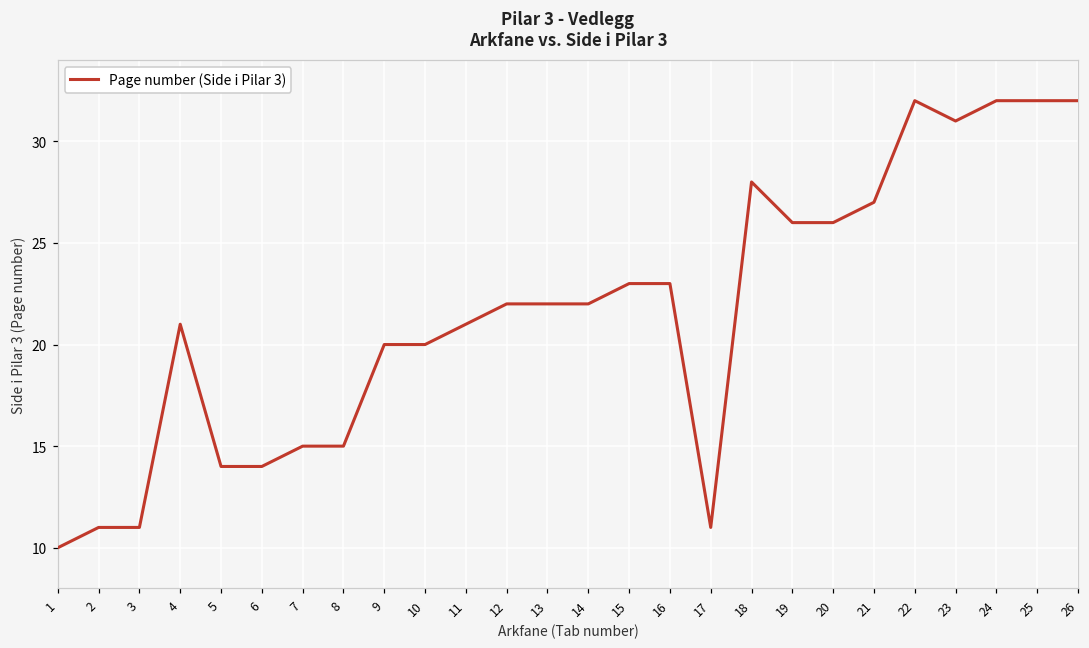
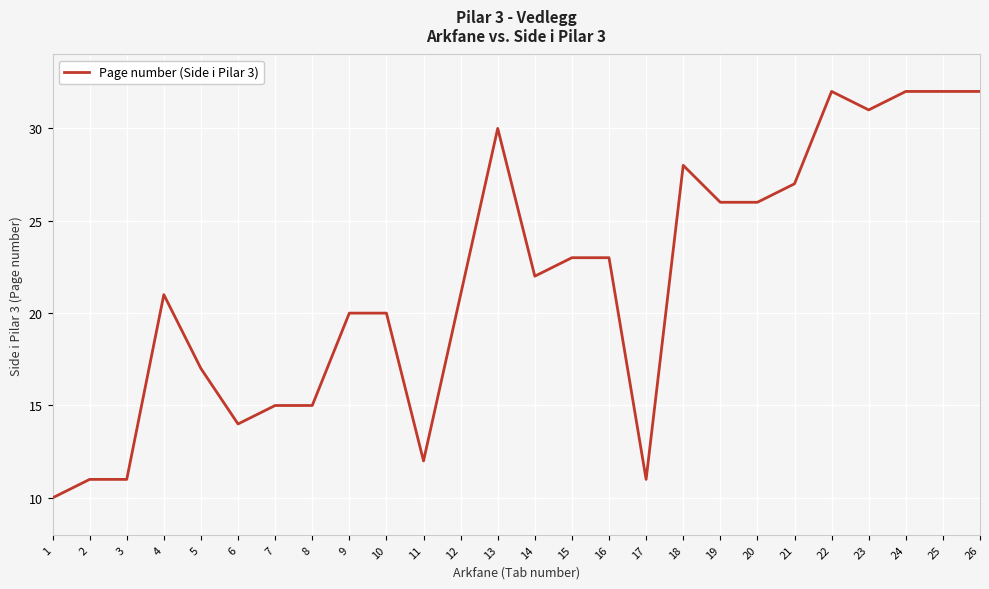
5: 14 -> 17
11: 21 -> 12
12: 22 -> 21
13: 22 -> 30
